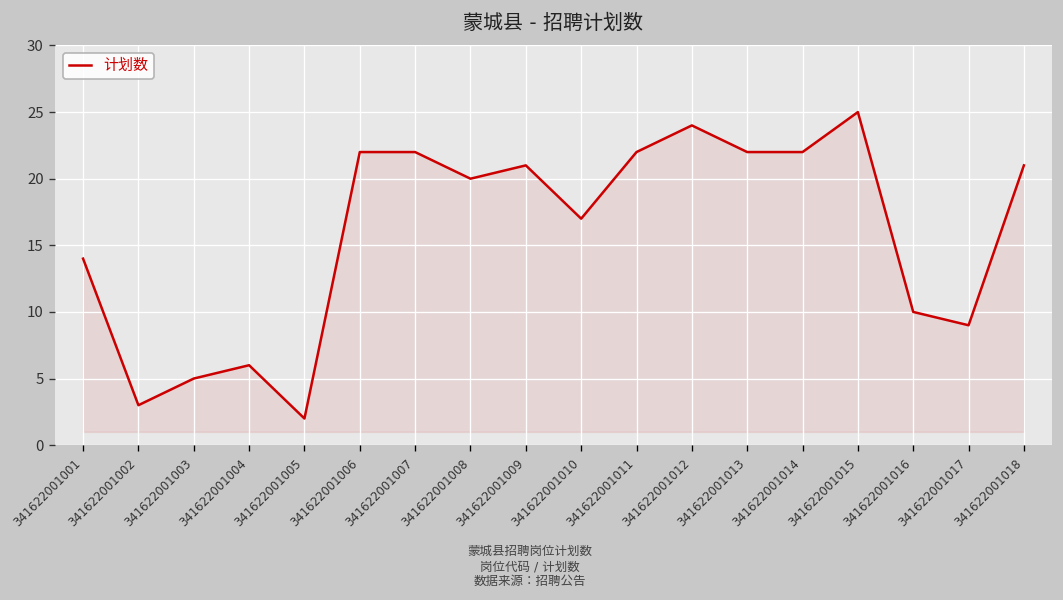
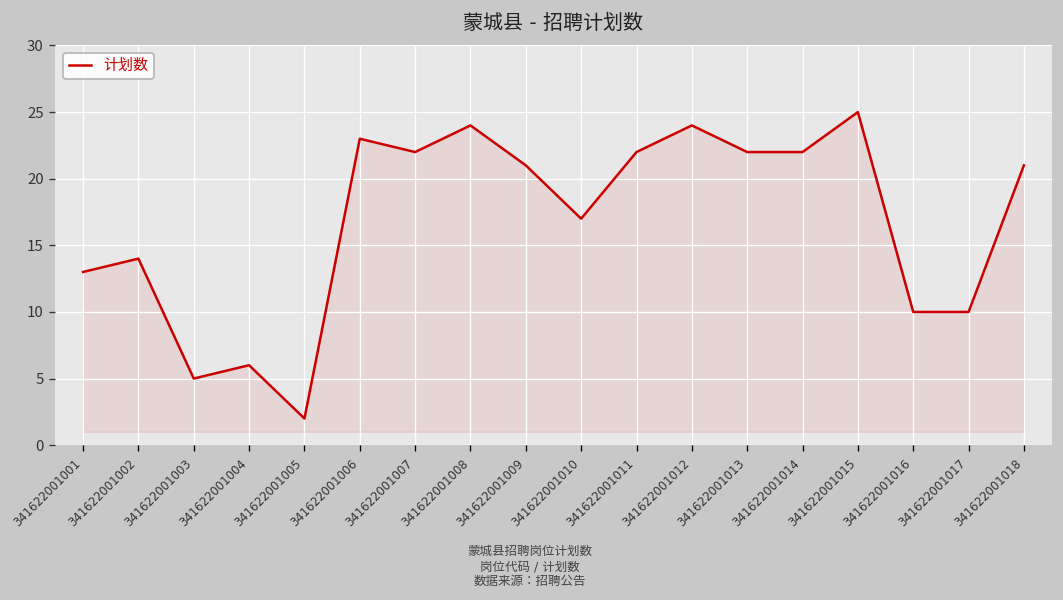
341622001001: 14 -> 13
341622001002: 3 -> 14
341622001006: 22 -> 23
341622001008: 20 -> 24
341622001017: 9 -> 10
